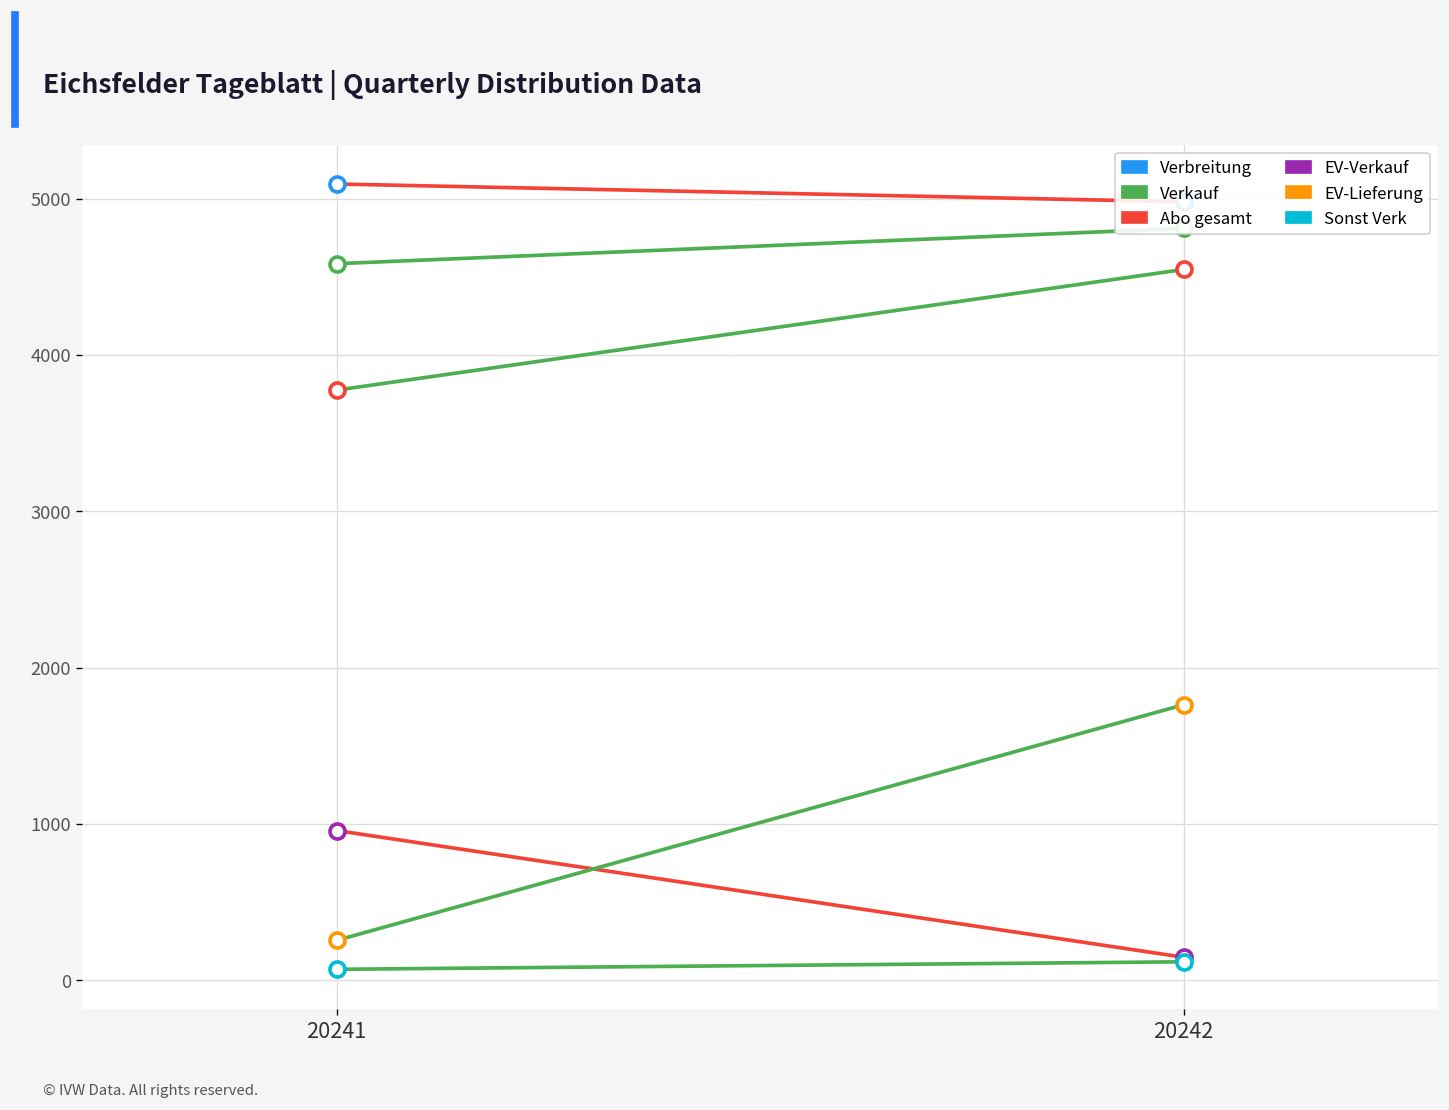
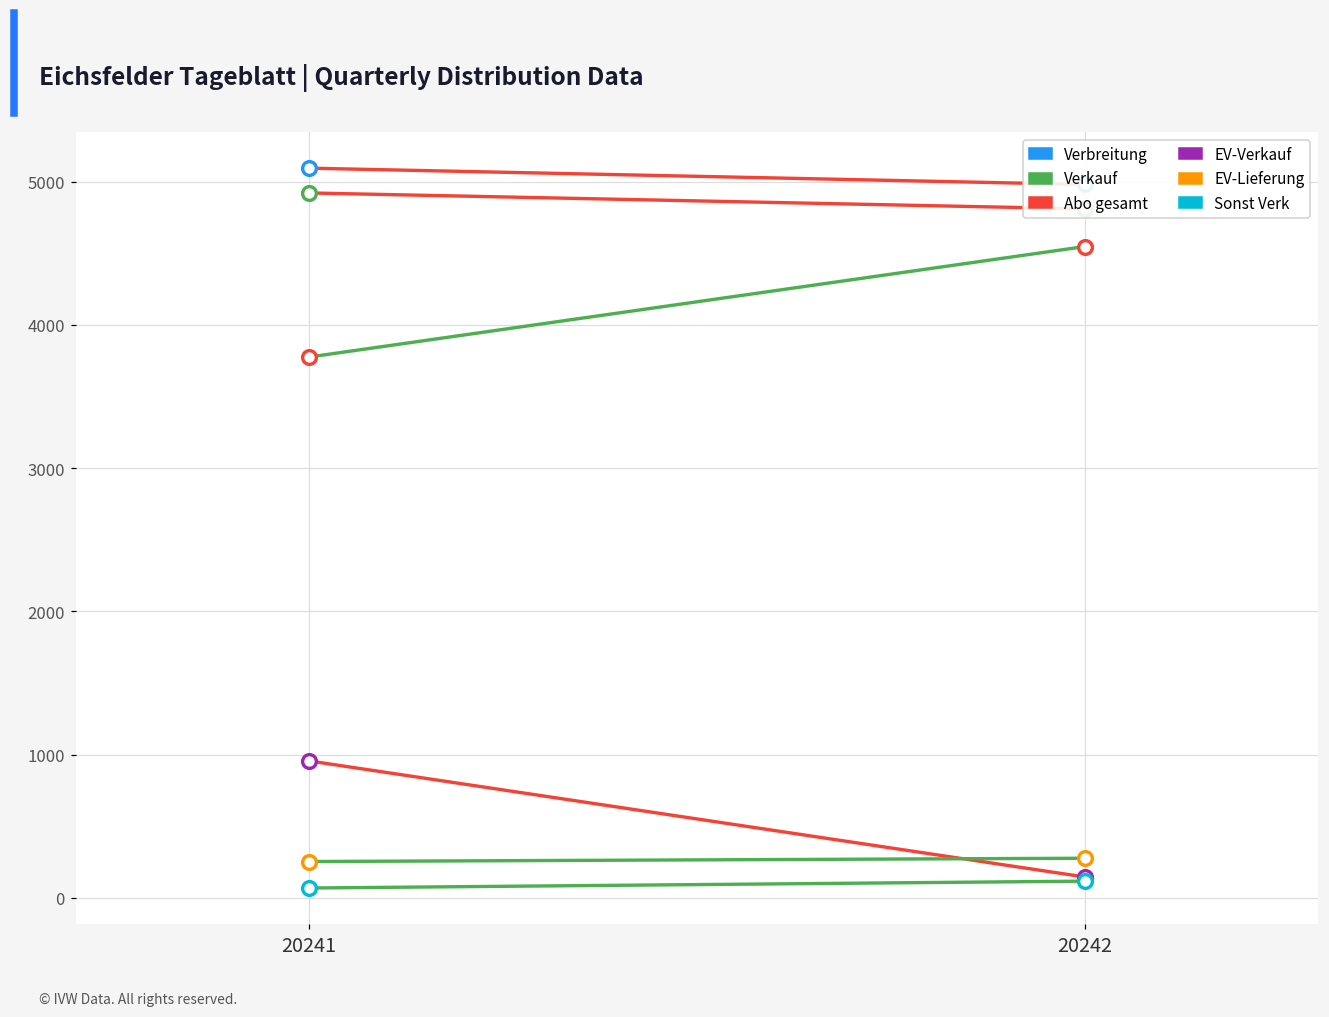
Verkauf, 20241: 4580 -> 4920
EV-Lieferung, 20242: 1760 -> 280
